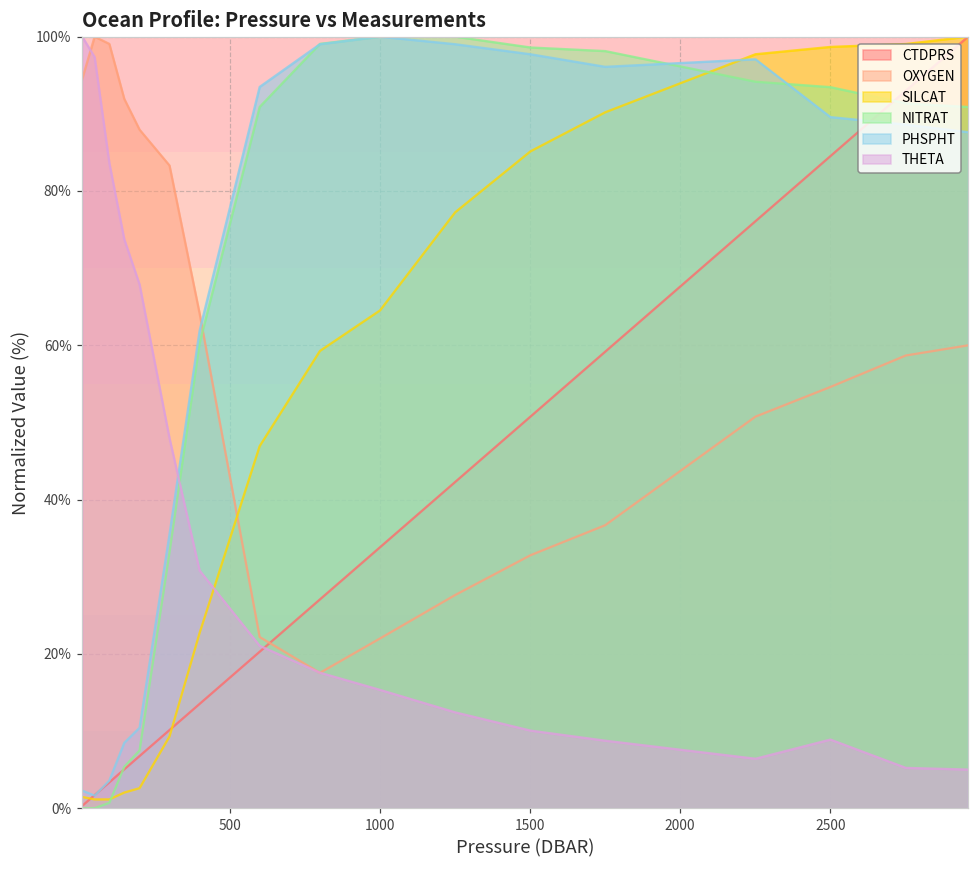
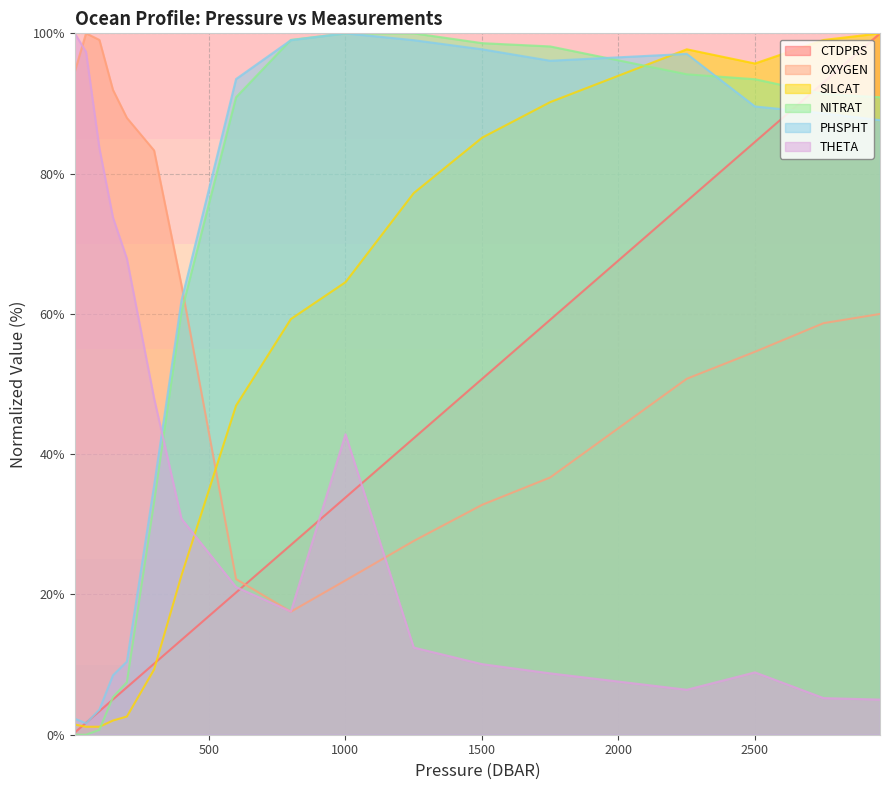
THETA, 1000: 15% -> 43%
SILCAT, 2500: 99% -> 96%
